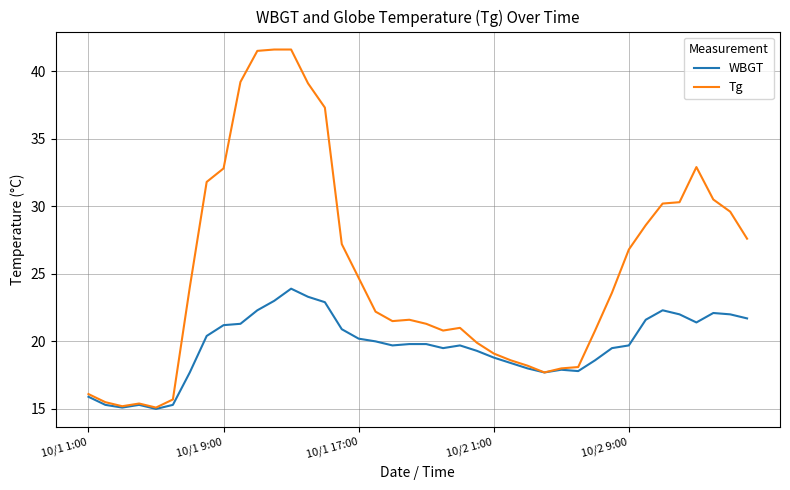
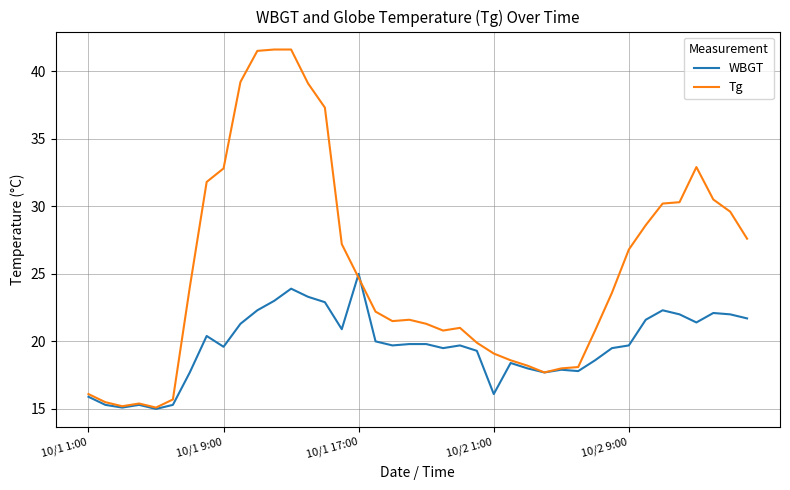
WBGT, 10/1 9:00: 21.2 -> 19.6
WBGT, 10/1 17:00: 20.2 -> 25.0
WBGT, 10/2 1:00: 18.8 -> 16.1
